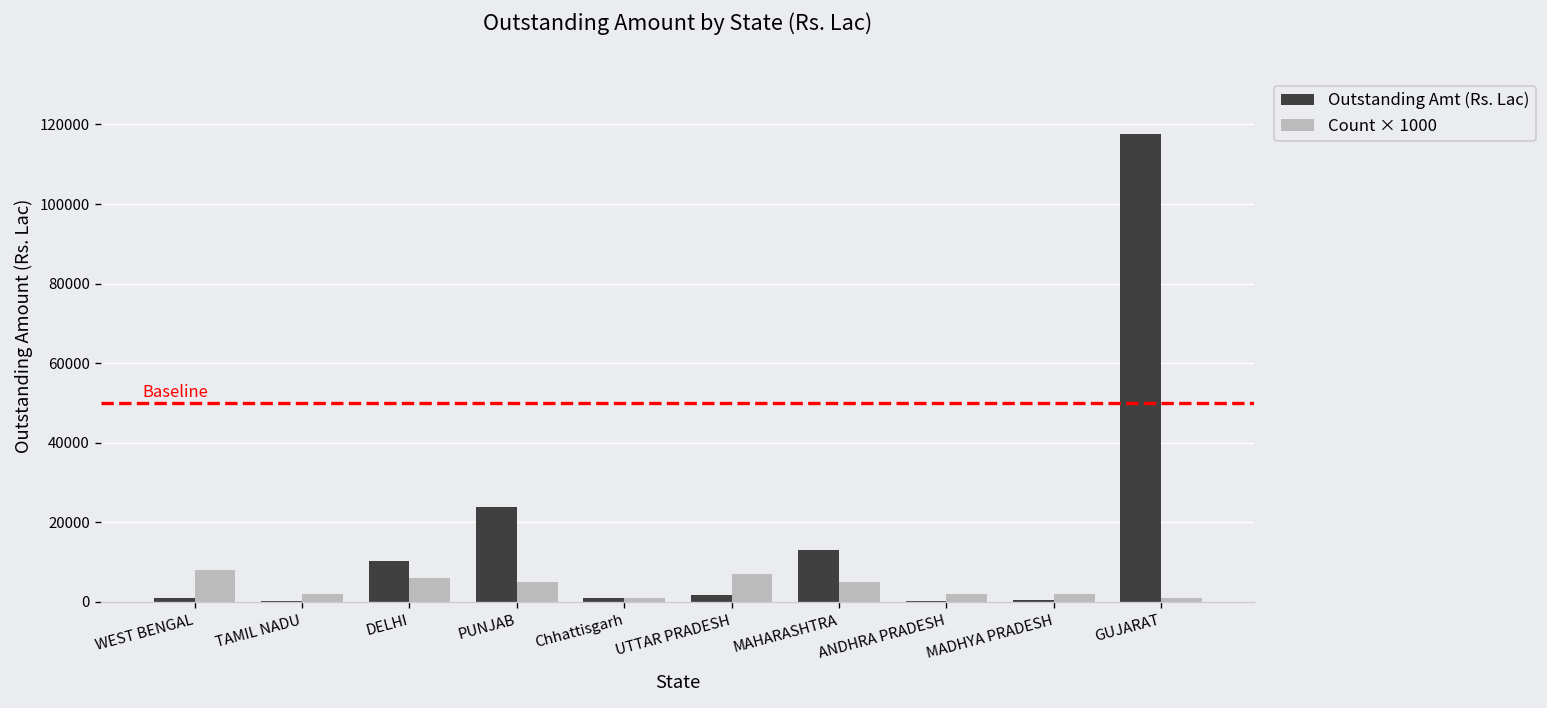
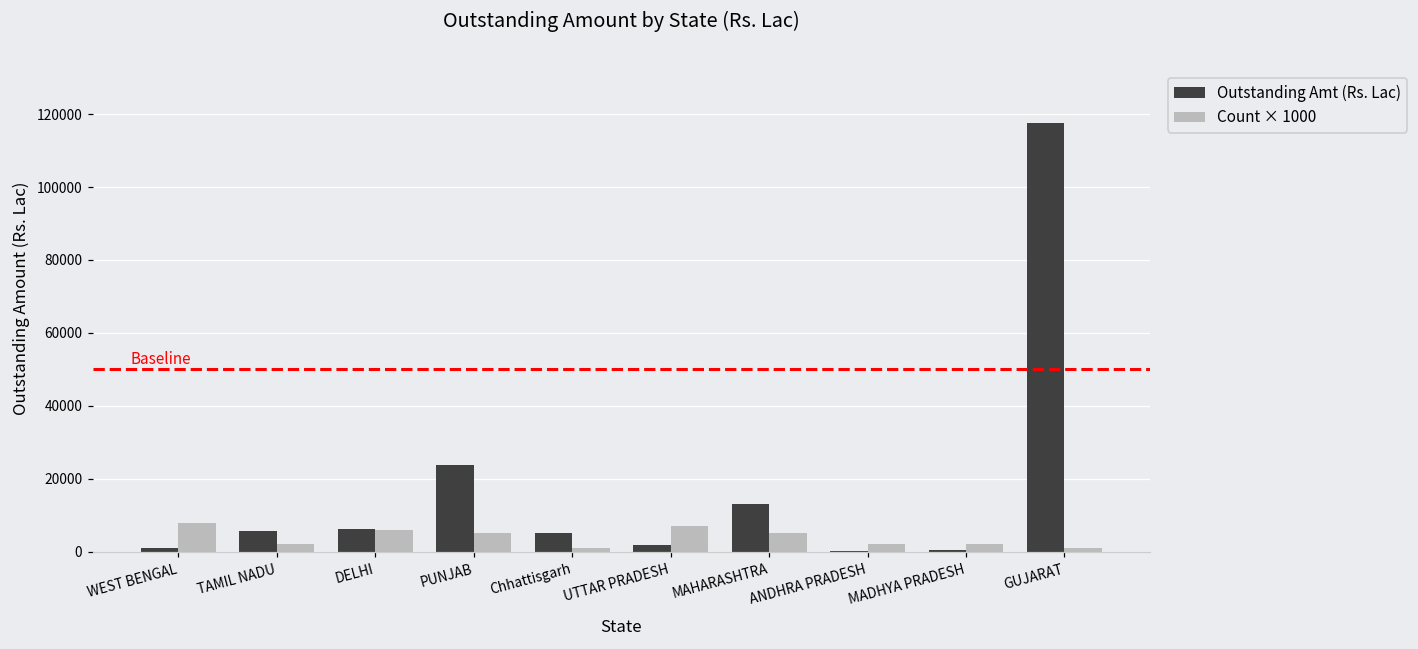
Outstanding Amt (Rs. Lac), TAMIL NADU: 0 -> 6000
Outstanding Amt (Rs. Lac), DELHI: 10000 -> 6000
Outstanding Amt (Rs. Lac), Chhattisgarh: 1000 -> 5000
